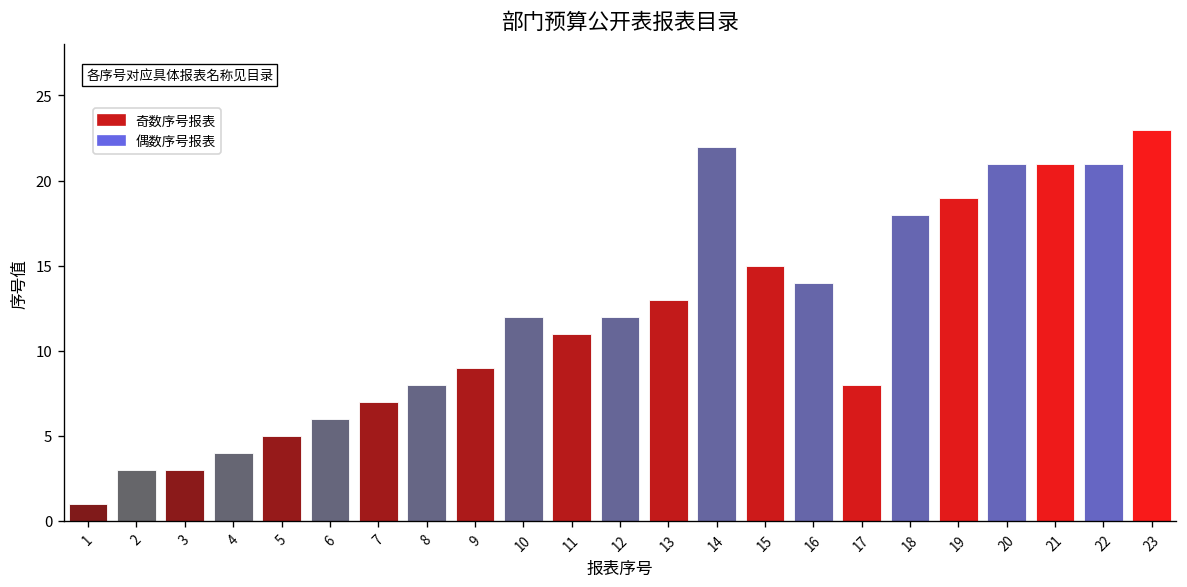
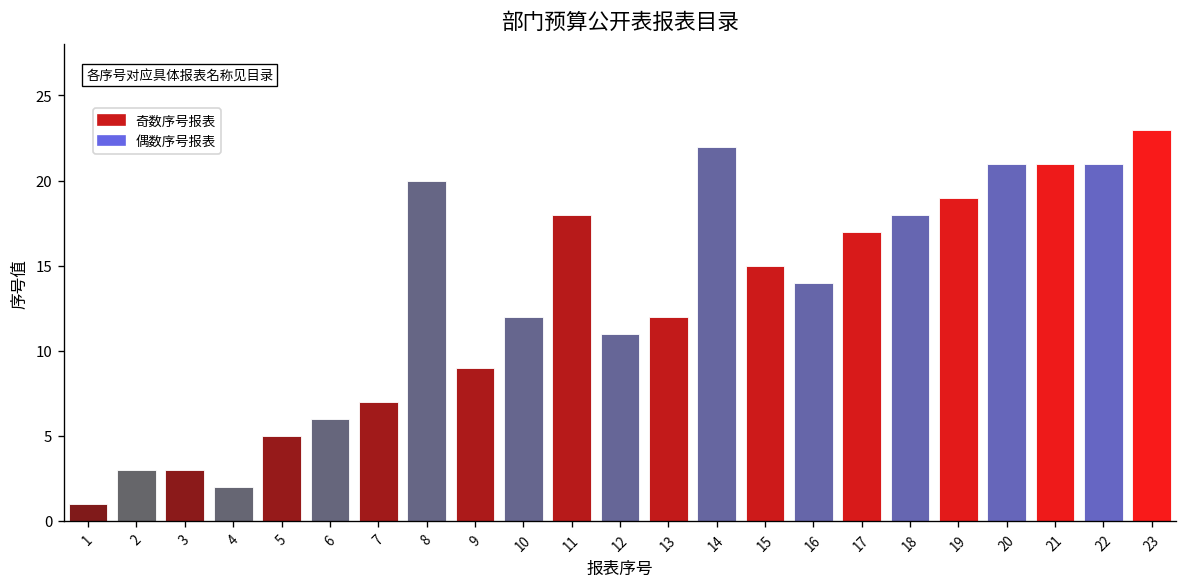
4: 4 -> 2
8: 8 -> 20
11: 11 -> 18
12: 12 -> 11
13: 13 -> 12
17: 8 -> 17
